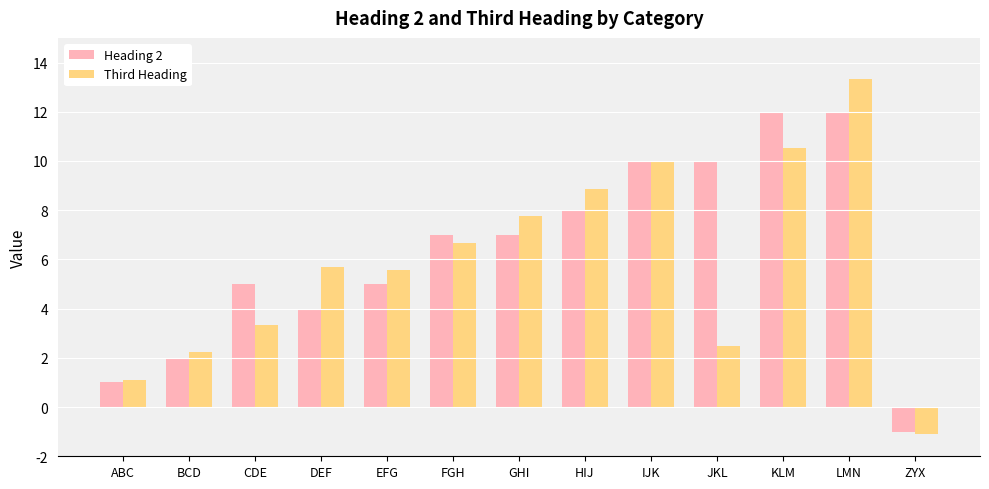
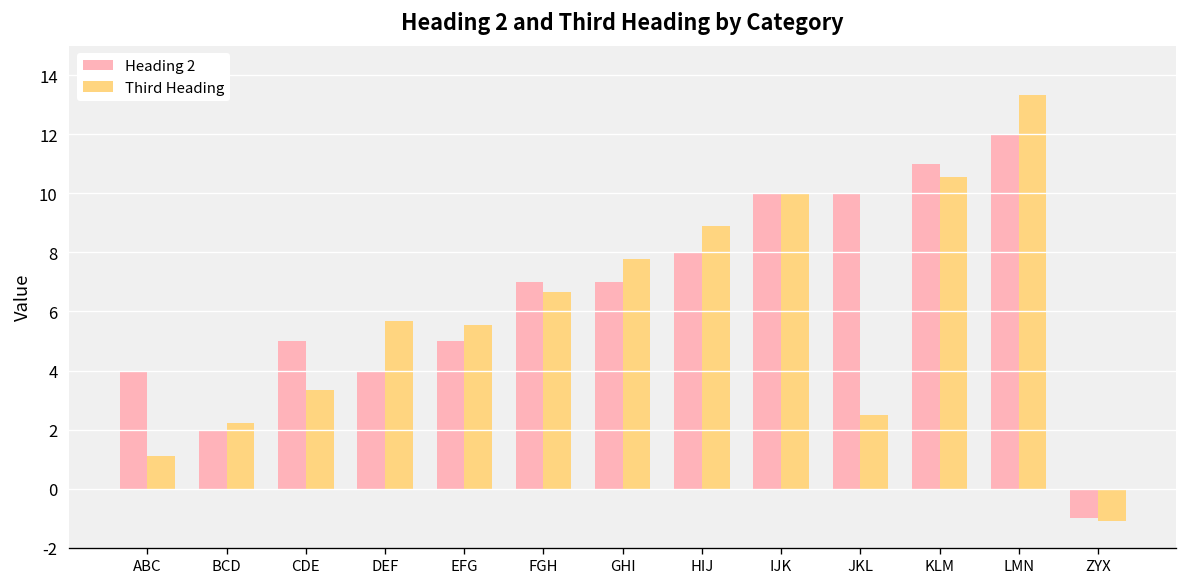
Heading 2, ABC: 1 -> 4
Heading 2, KLM: 12 -> 11
